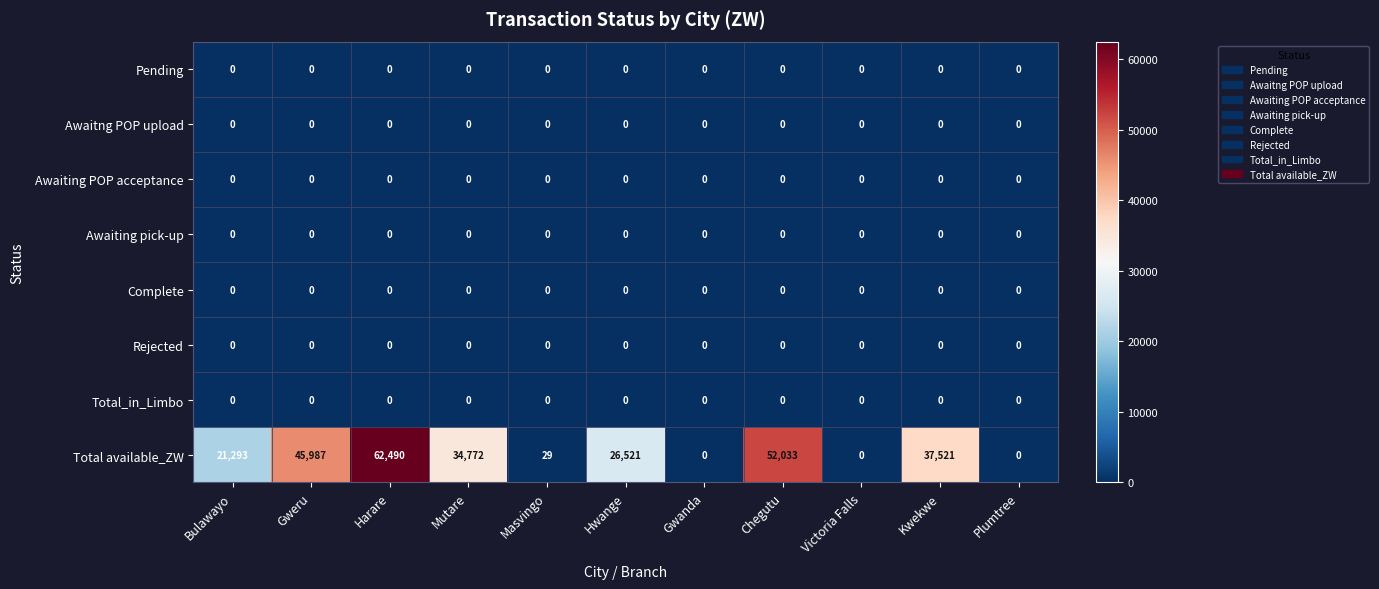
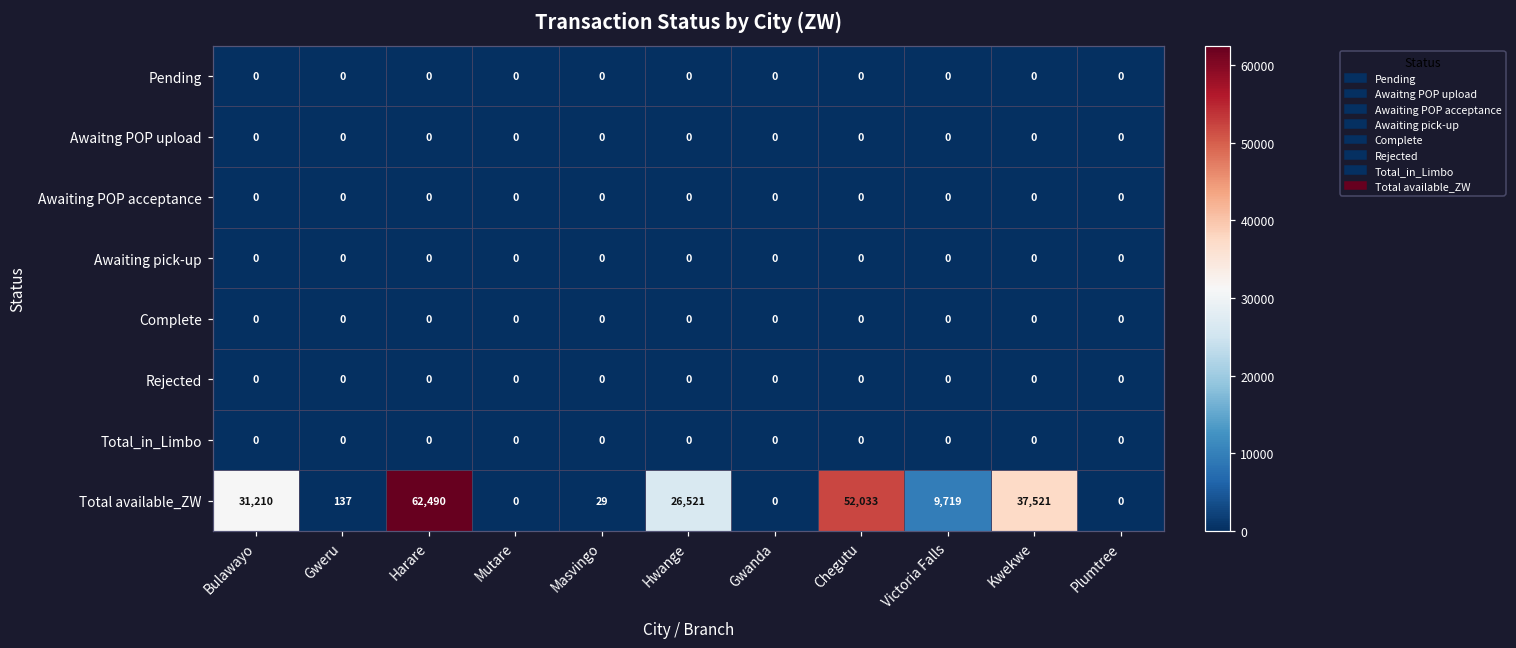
Total available_ZW, Bulawayo: 21,293 -> 31,210
Total available_ZW, Gweru: 45,987 -> 137
Total available_ZW, Mutare: 34,772 -> 0
Total available_ZW, Victoria Falls: 0 -> 9,719
